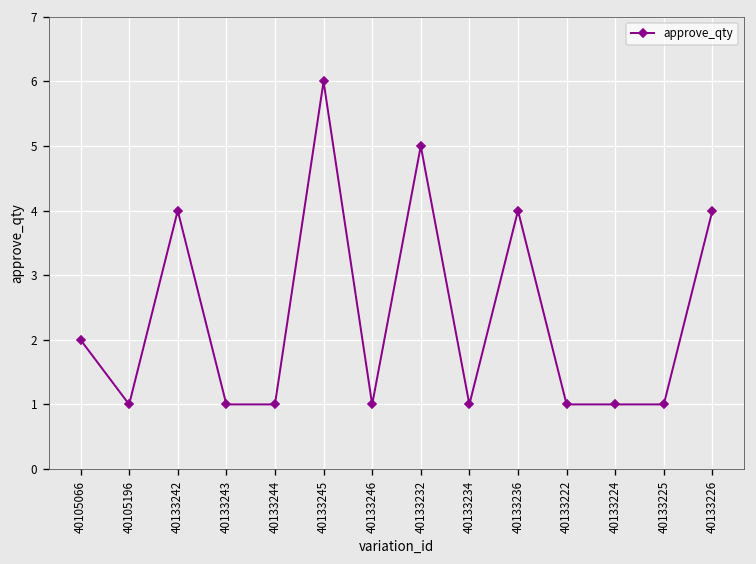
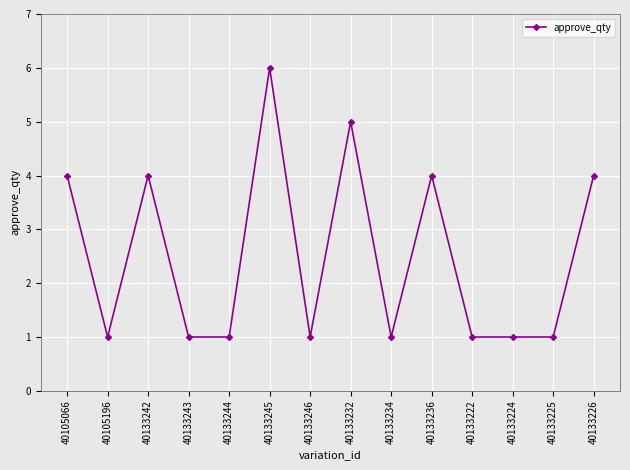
40105066: 2 -> 4
